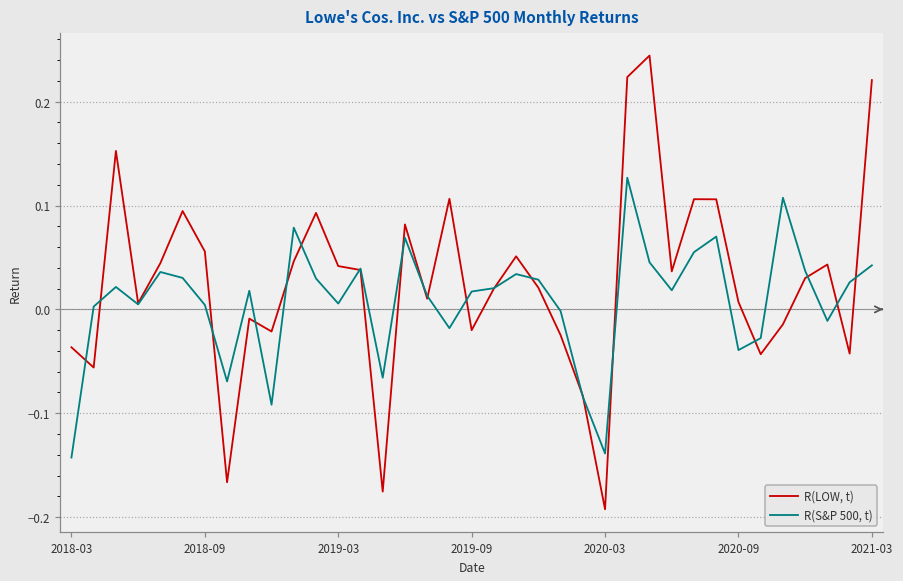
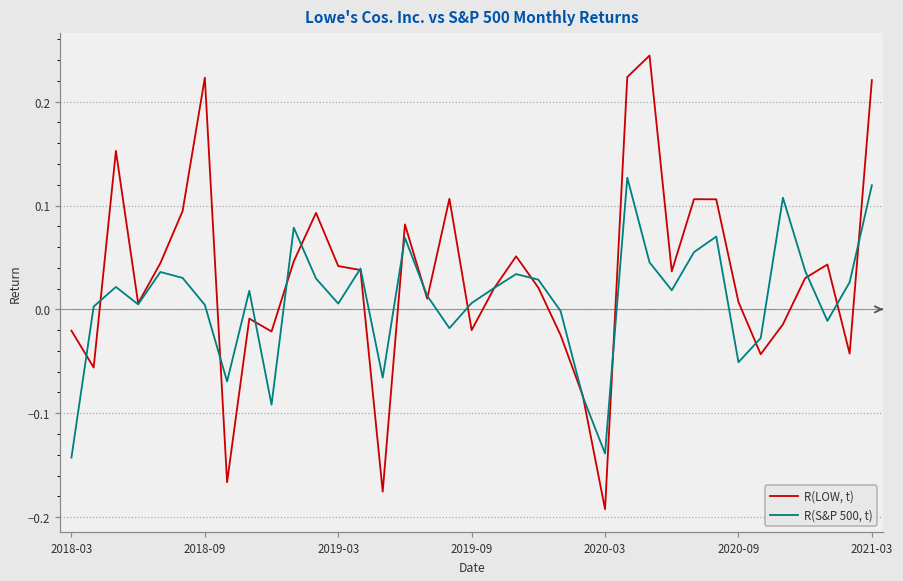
R(LOW, t), 2018-03: -0.04 -> -0.02
R(LOW, t), 2018-09: 0.06 -> 0.22
R(S&P 500, t), 2019-09: 0.02 -> 0.01
R(S&P 500, t), 2020-09: -0.04 -> -0.05
R(S&P 500, t), 2021-03: 0.04 -> 0.12
